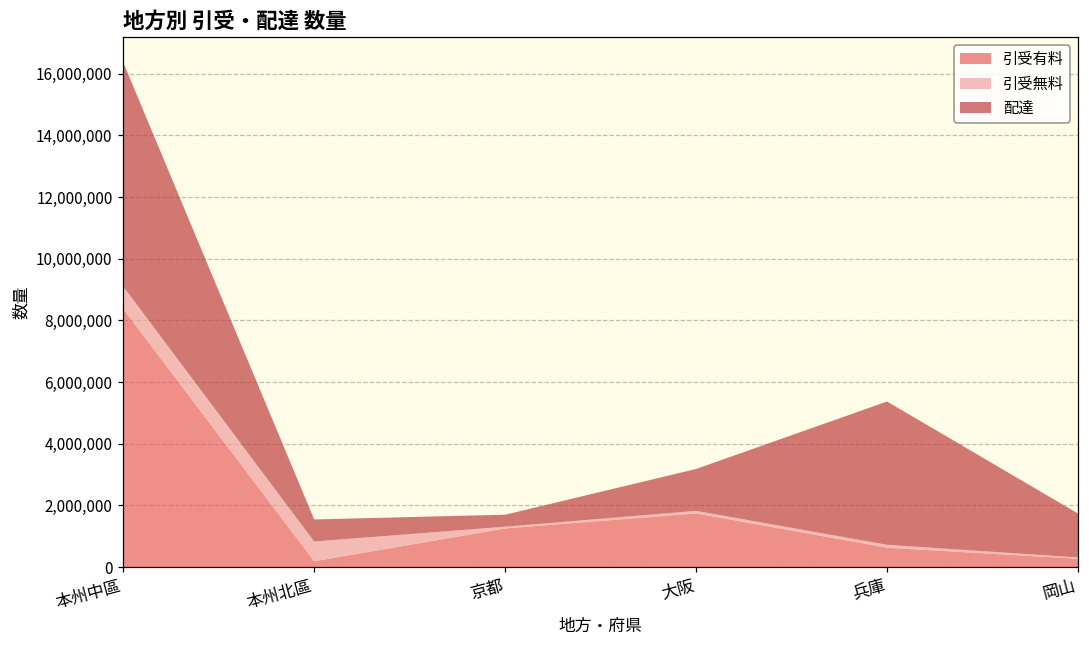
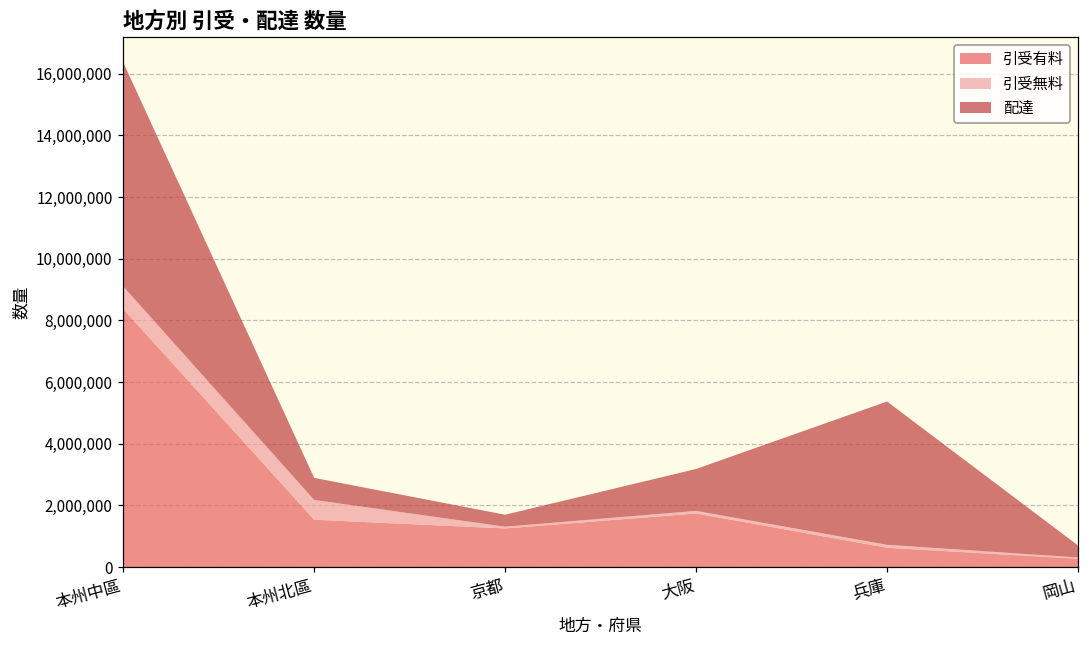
引受有料, 本州北區: 200,000 -> 1,500,000
配達, 岡山: 1,400,000 -> 400,000
